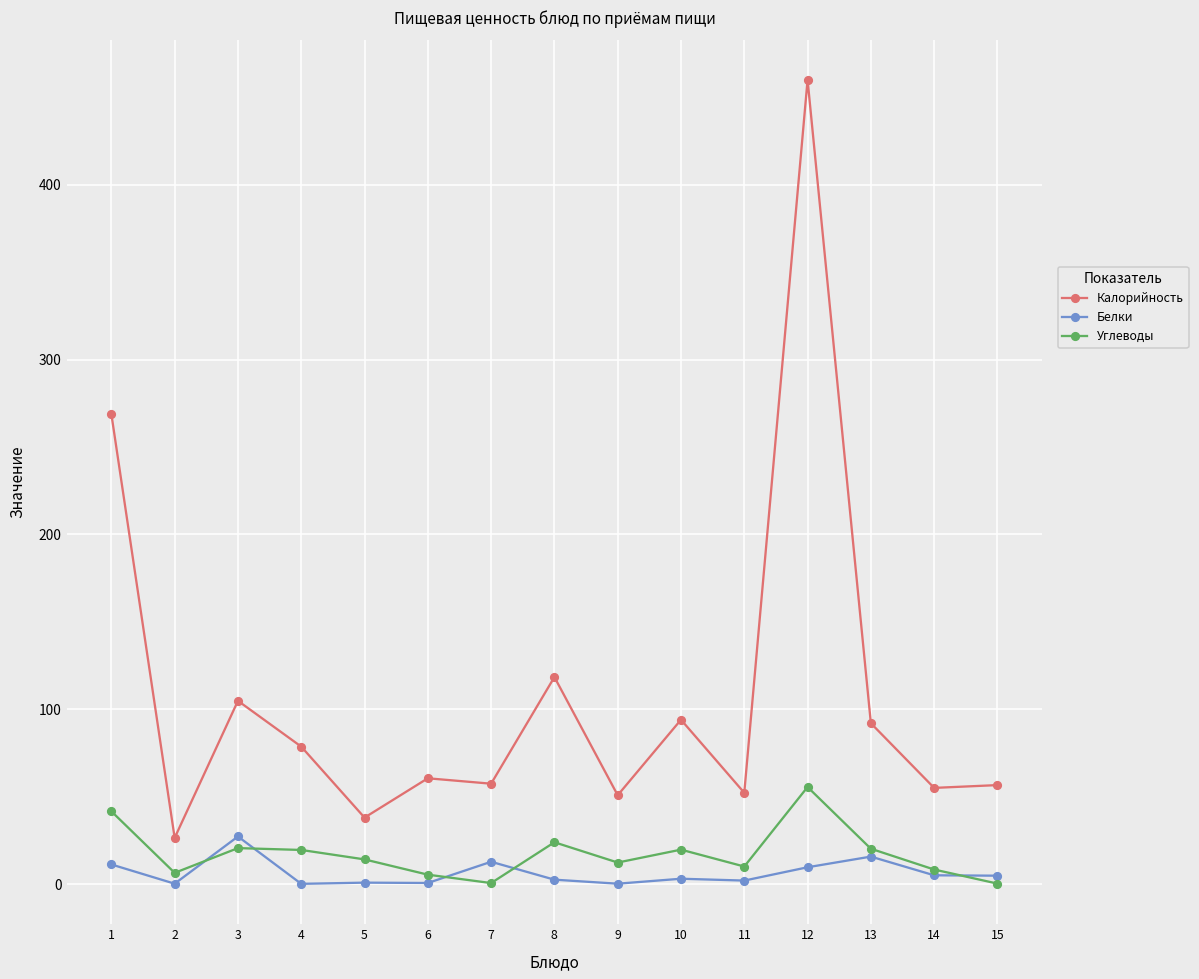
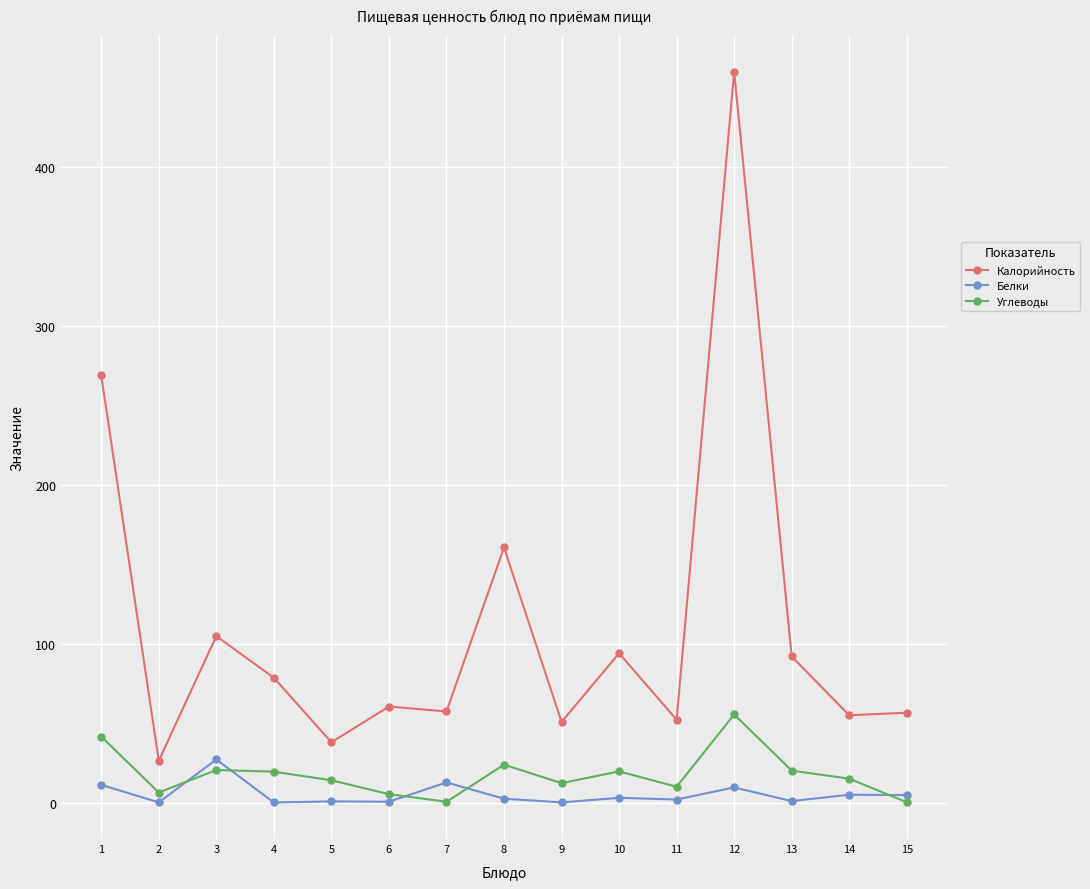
Калорийность, 8: 118 -> 161
Белки, 13: 16 -> 1
Углеводы, 14: 8 -> 15
